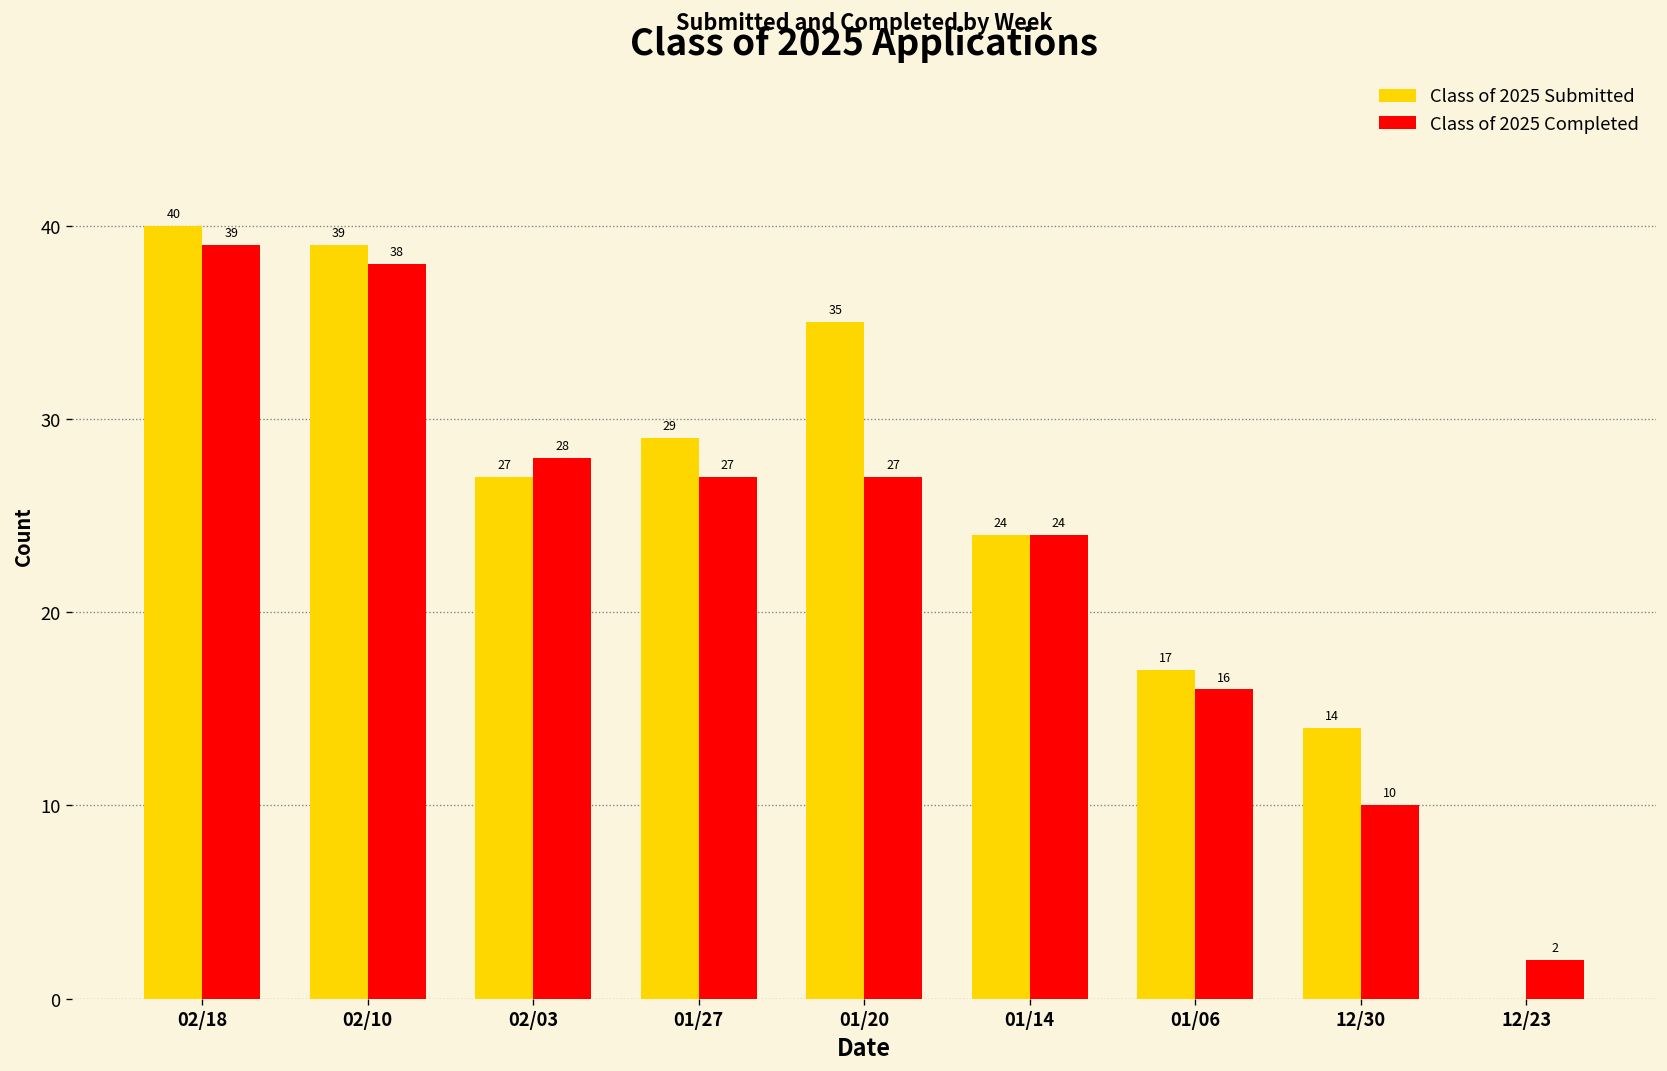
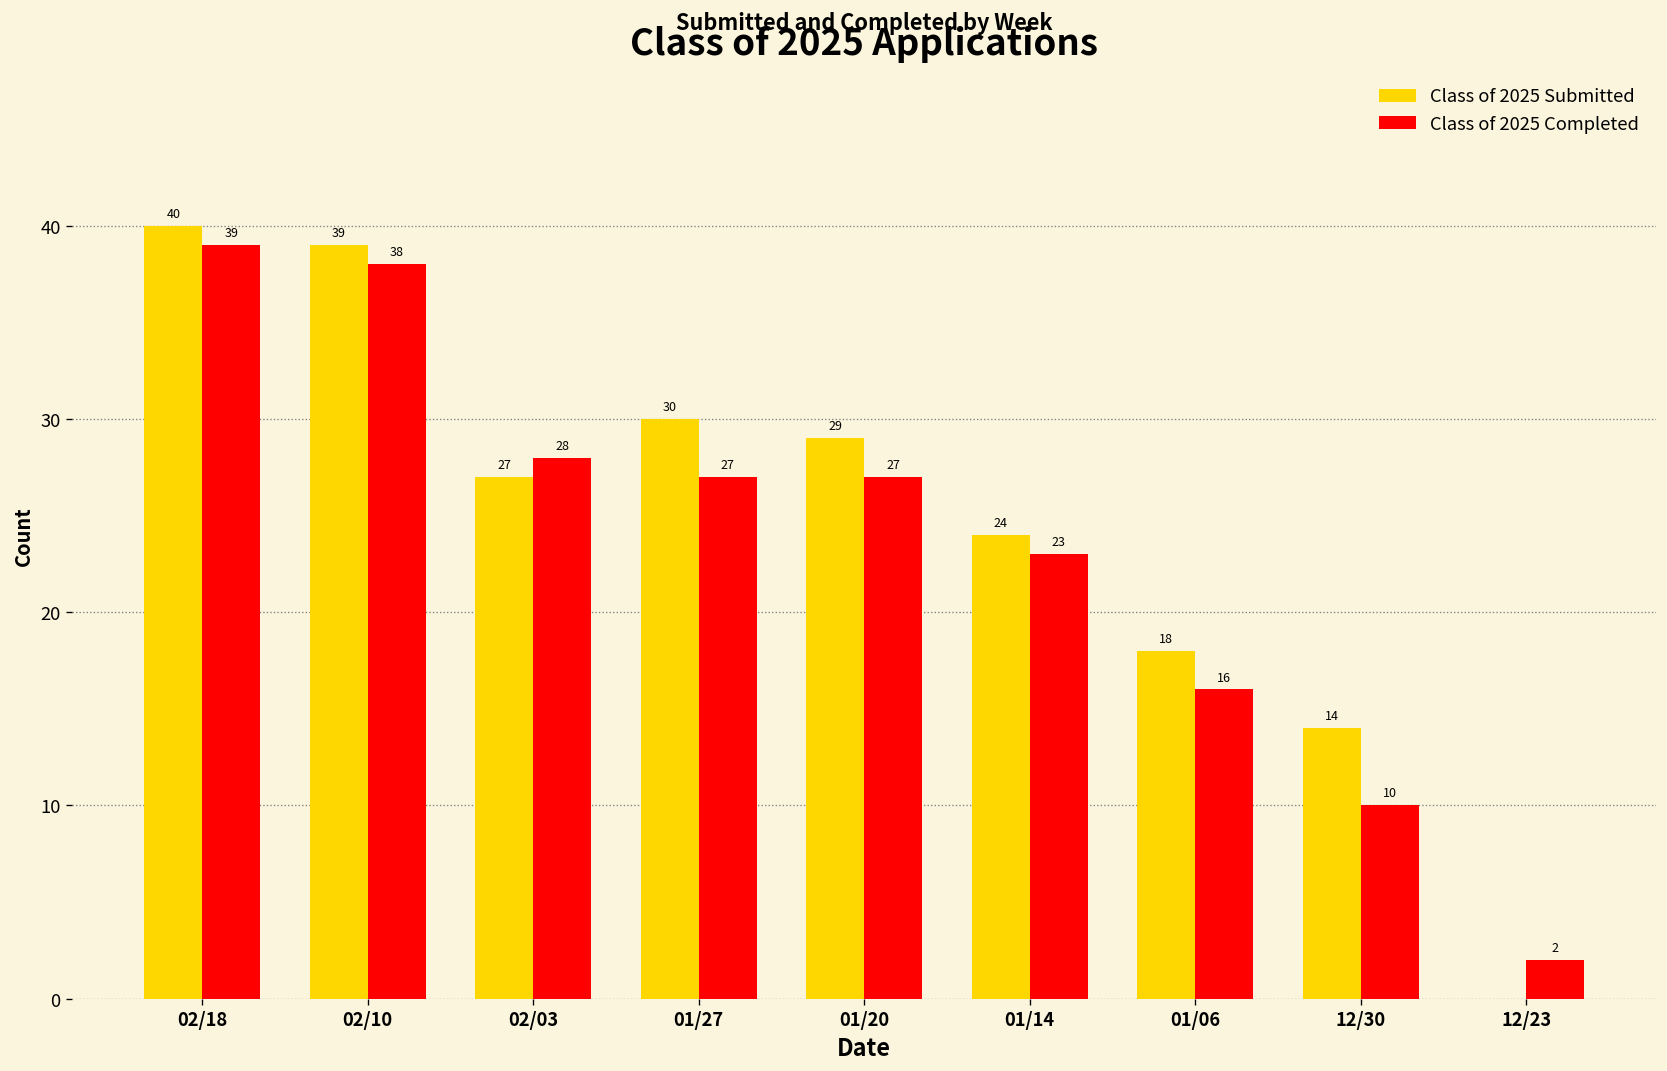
Class of 2025 Submitted, 01/27: 29 -> 30
Class of 2025 Submitted, 01/20: 35 -> 29
Class of 2025 Completed, 01/14: 24 -> 23
Class of 2025 Submitted, 01/06: 17 -> 18
